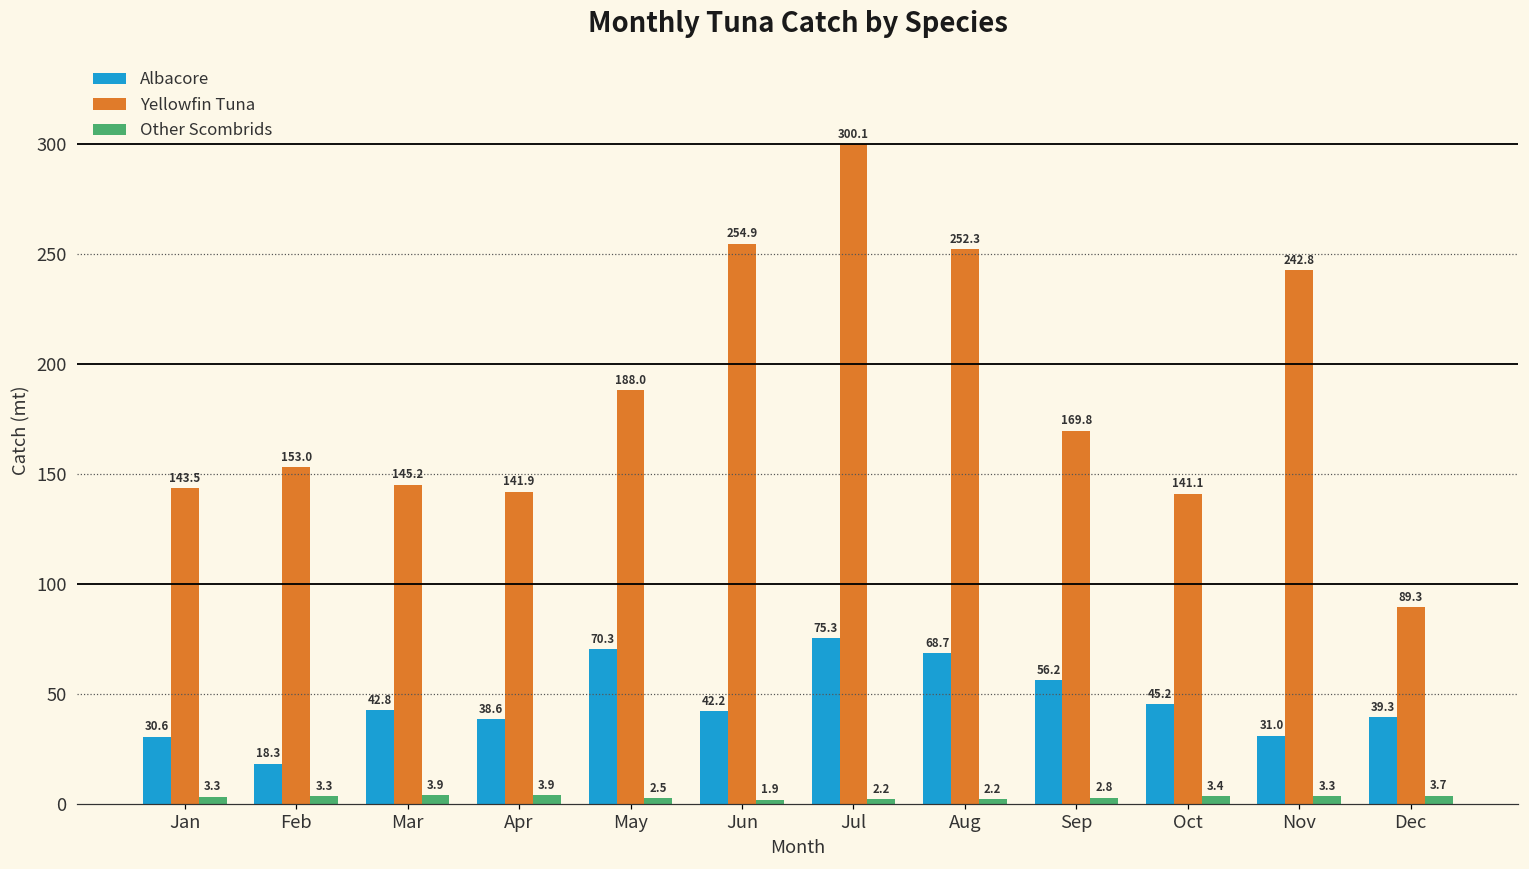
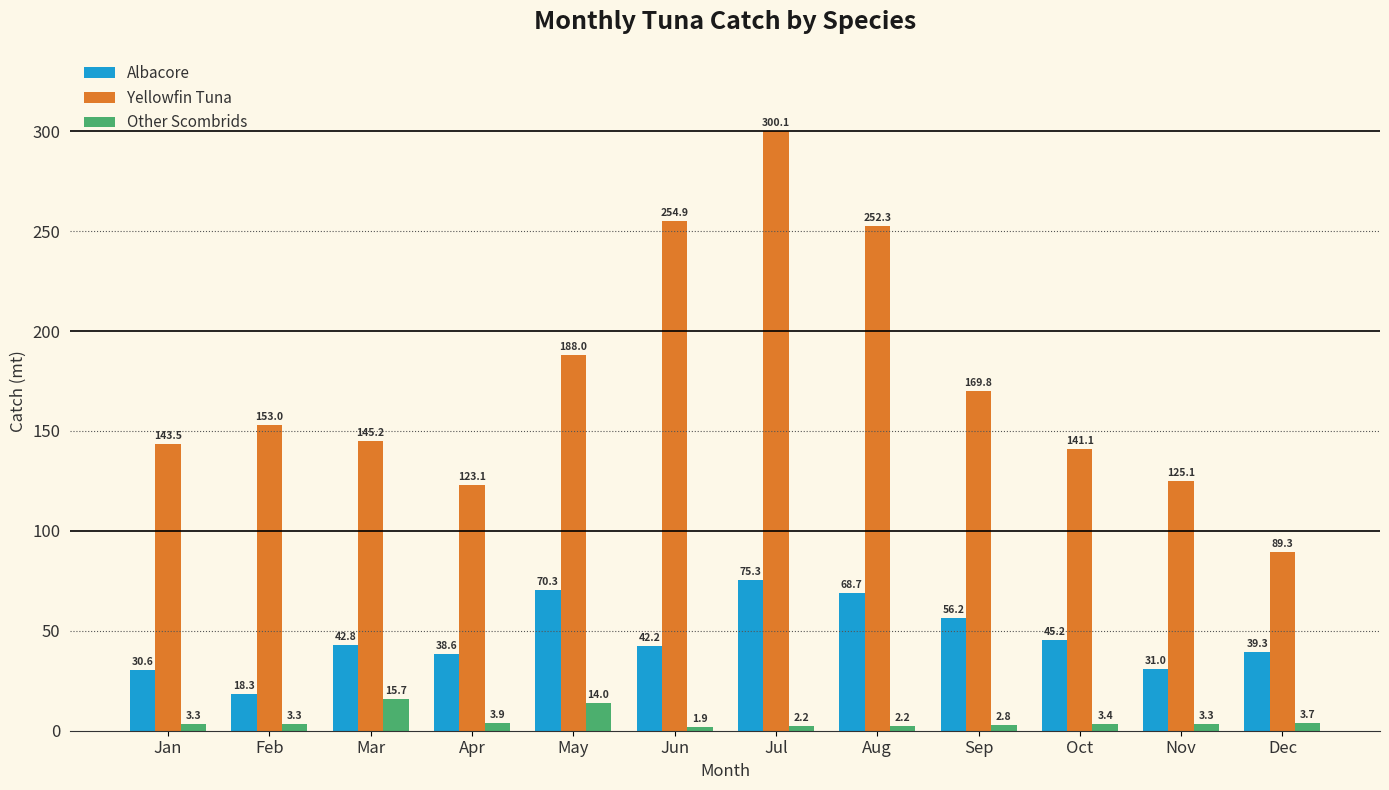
Other Scombrids, Mar: 3.9 -> 15.7
Yellowfin Tuna, Apr: 141.9 -> 123.1
Other Scombrids, May: 2.5 -> 14.0
Yellowfin Tuna, Nov: 242.8 -> 125.1
